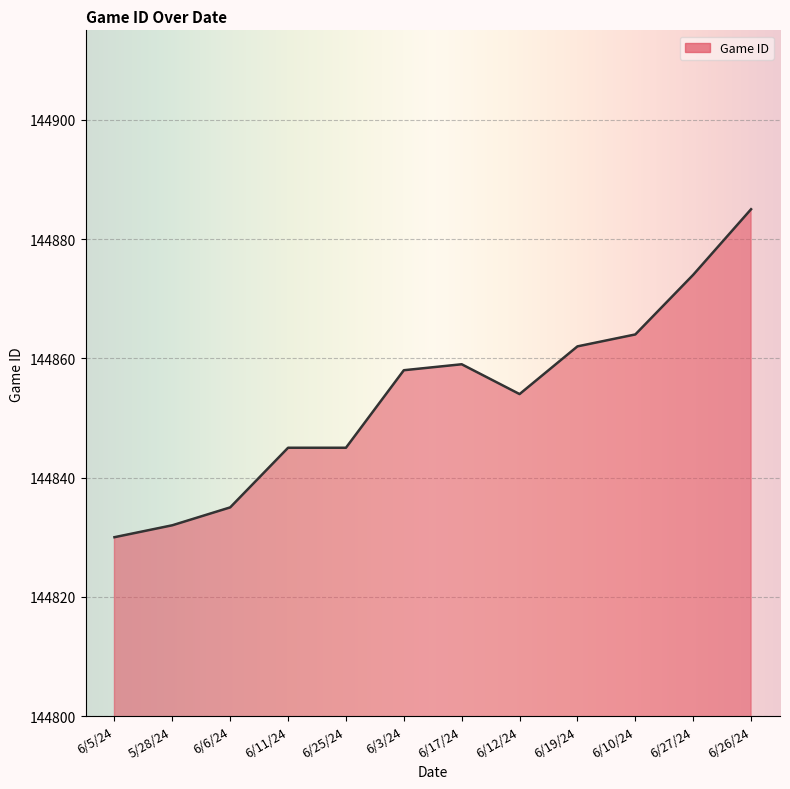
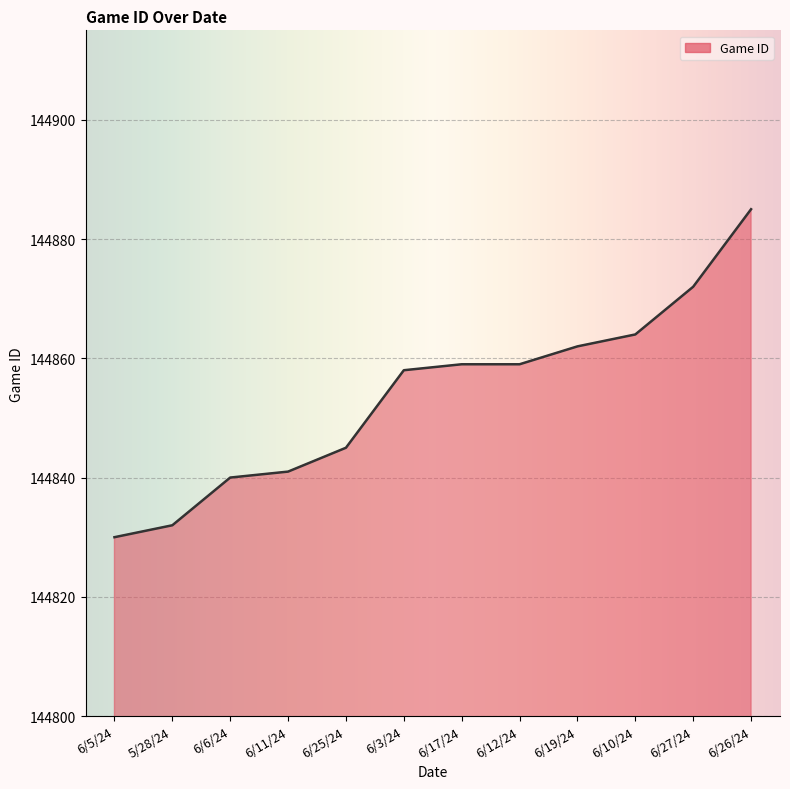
6/6/24: 144835 -> 144840
6/11/24: 144845 -> 144841
6/12/24: 144854 -> 144859
6/27/24: 144874 -> 144872
